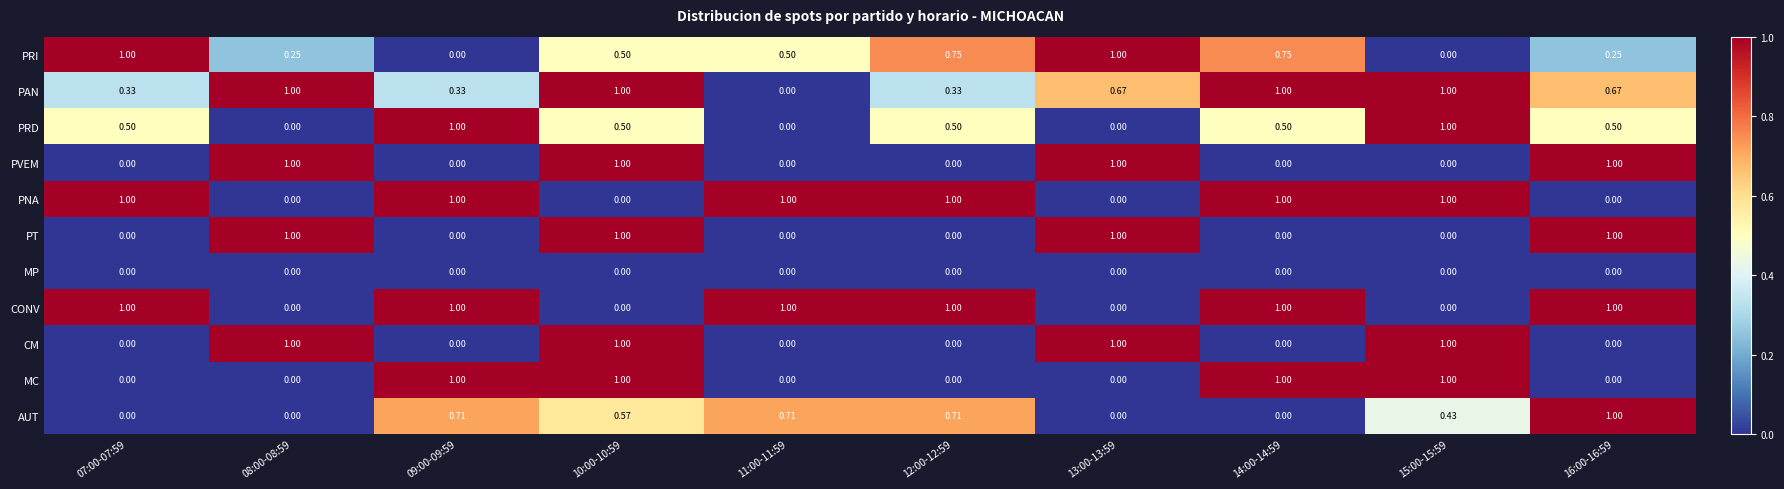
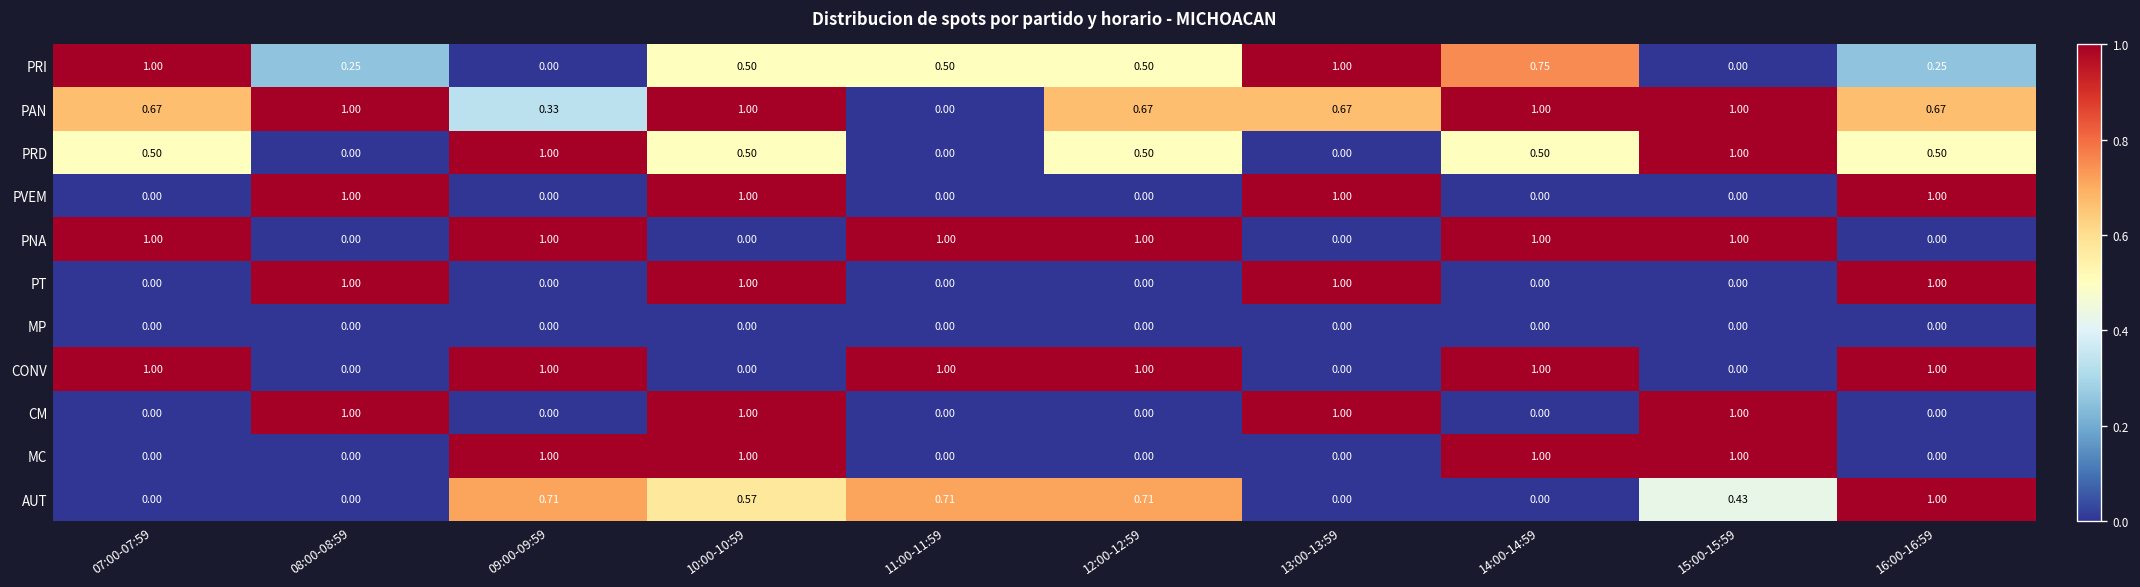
PRI, 12:00-12:59: 0.75 -> 0.50
PAN, 07:00-07:59: 0.33 -> 0.67
PAN, 12:00-12:59: 0.33 -> 0.67
